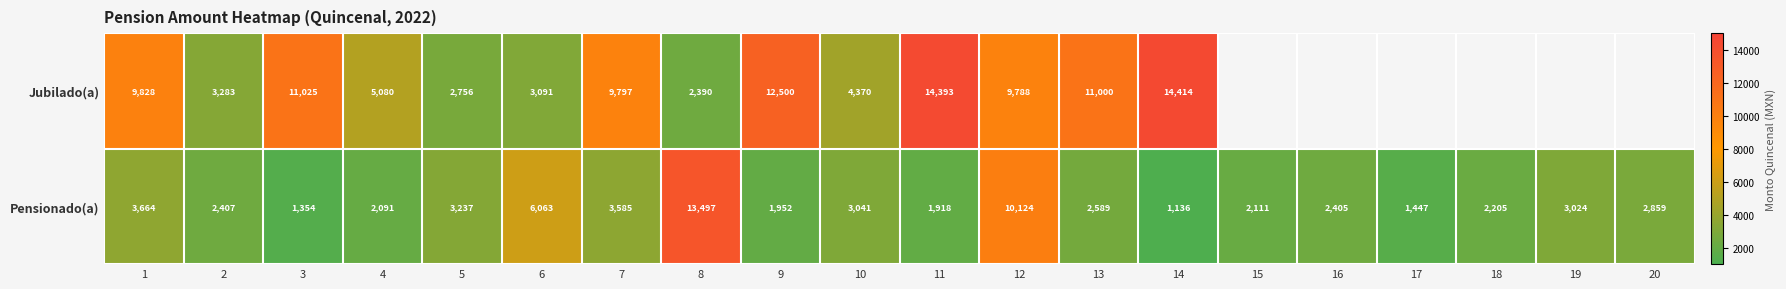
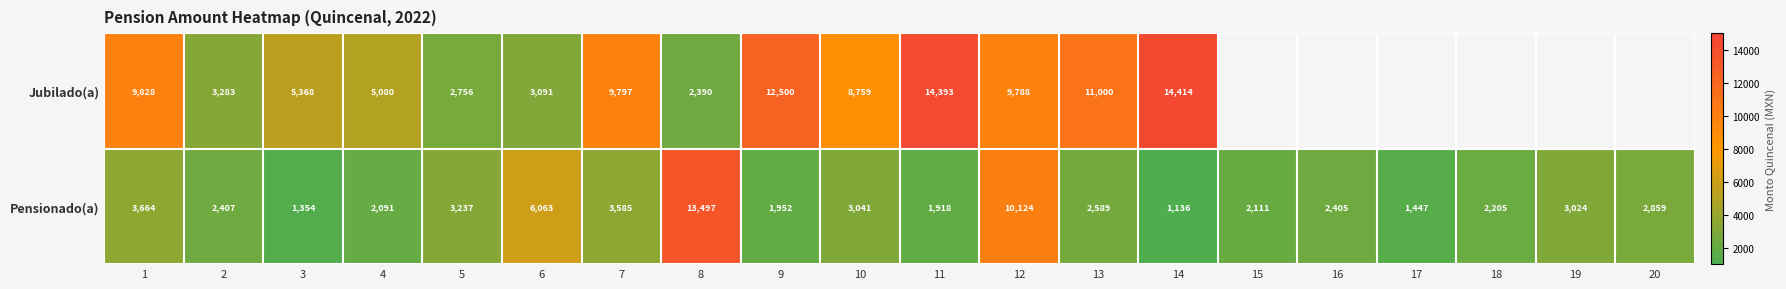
Jubilado(a), 3: 11,025 -> 5,368
Jubilado(a), 10: 4,370 -> 8,759
